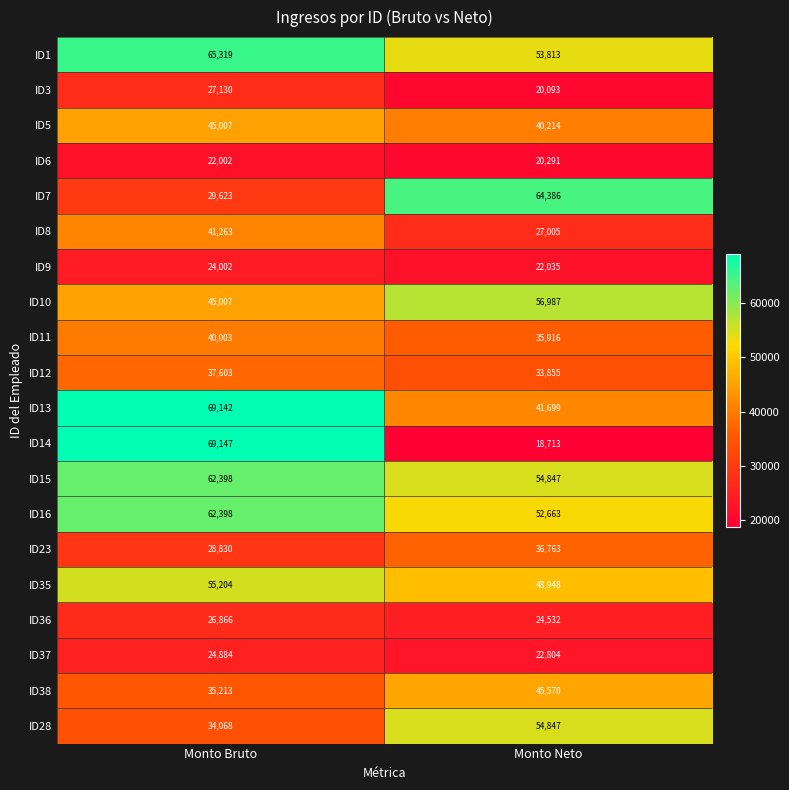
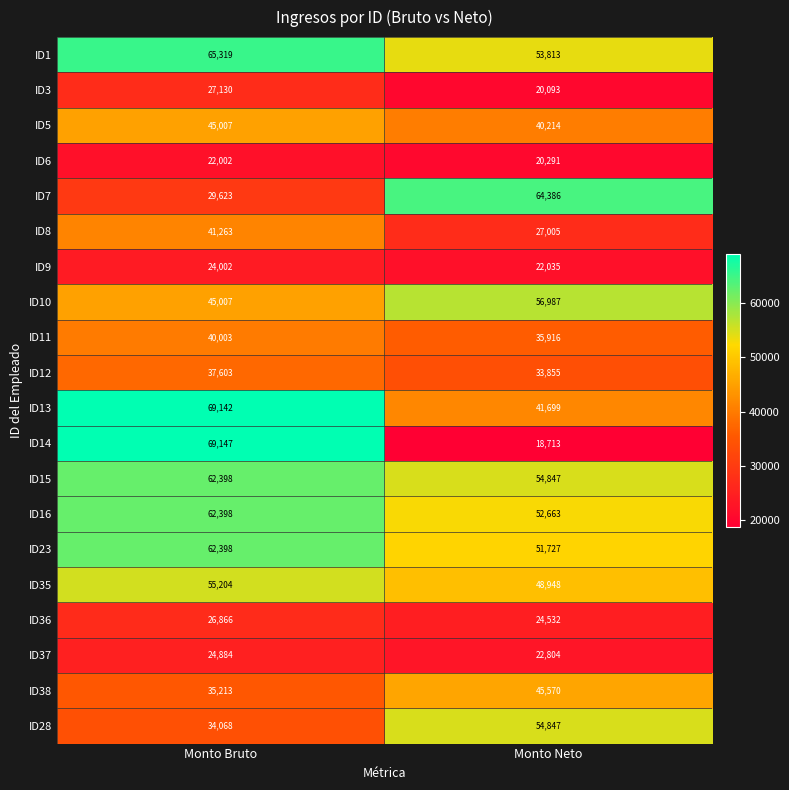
ID23, Monto Bruto: 28,830 -> 62,398
ID23, Monto Neto: 36,763 -> 51,727
